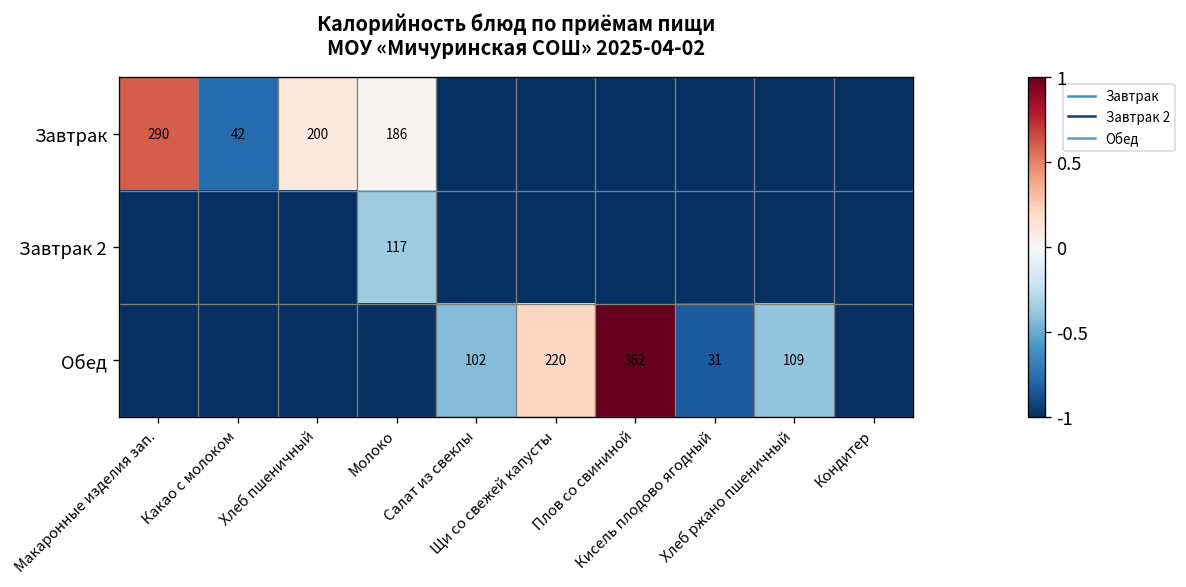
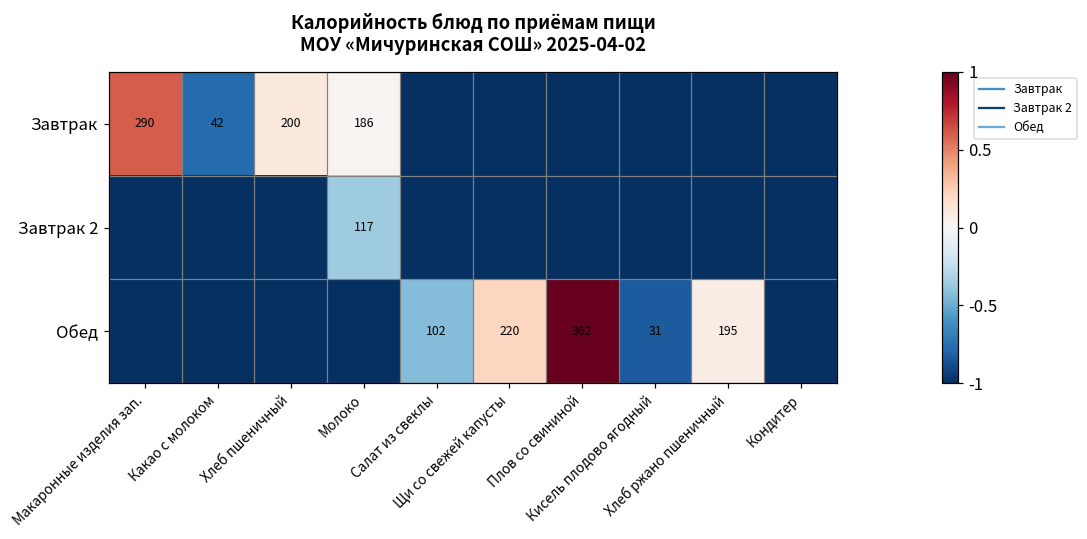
Обед, Хлеб ржано пшеничный: 109 -> 195
